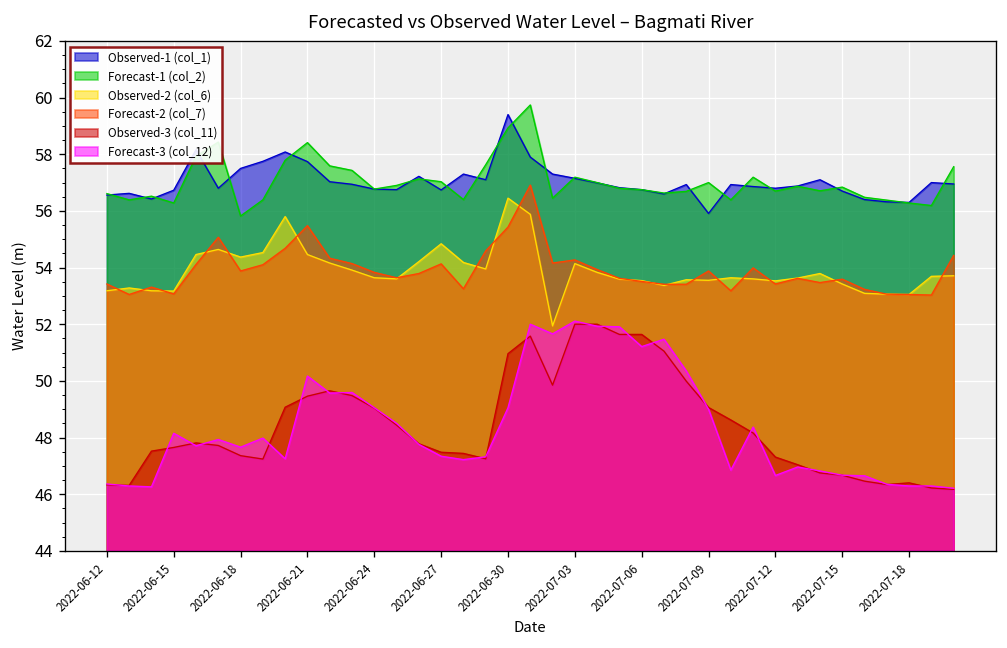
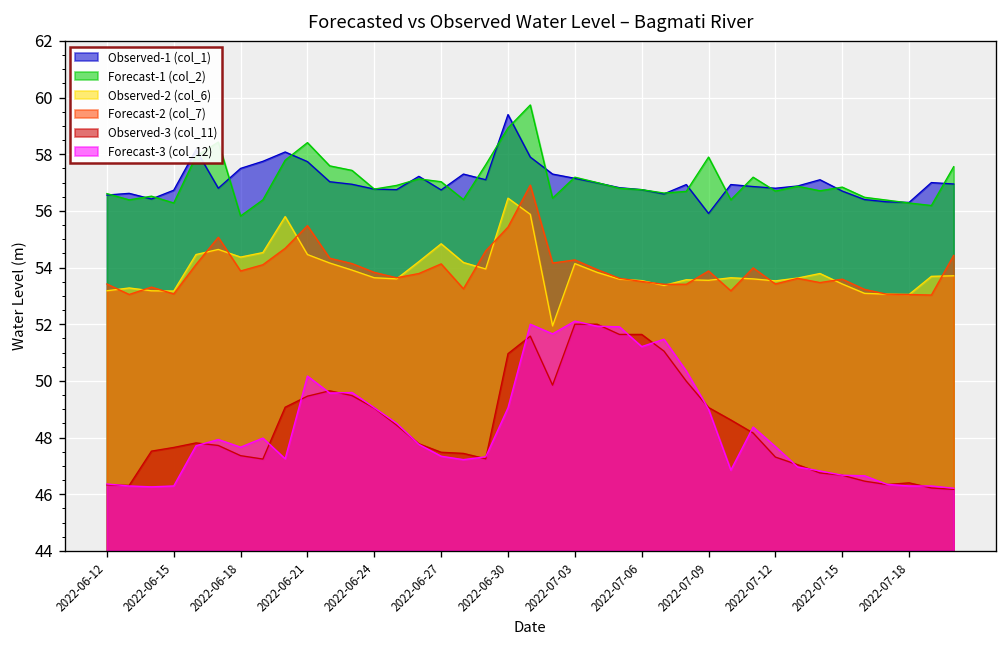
Forecast-3 (col_12), 2022-06-15: 48.2 -> 46.3
Forecast-1 (col_2), 2022-07-09: 57.0 -> 57.9
Forecast-3 (col_12), 2022-07-12: 46.7 -> 47.7
